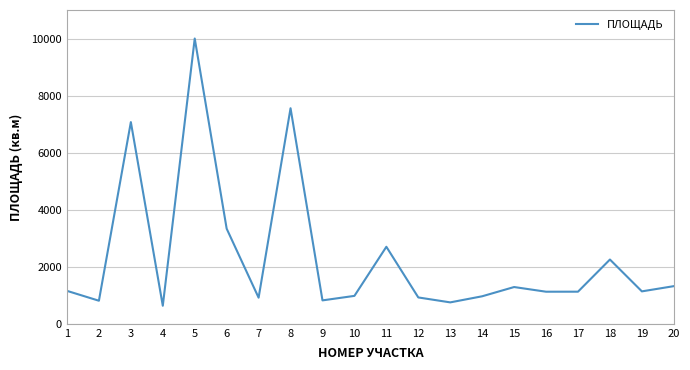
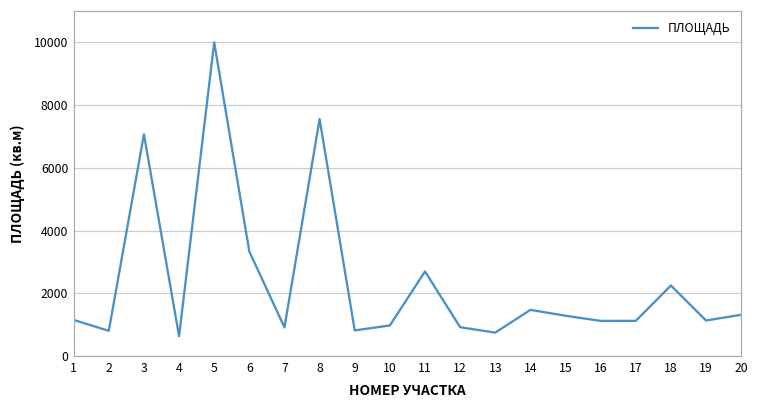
14: 1000 -> 1500
